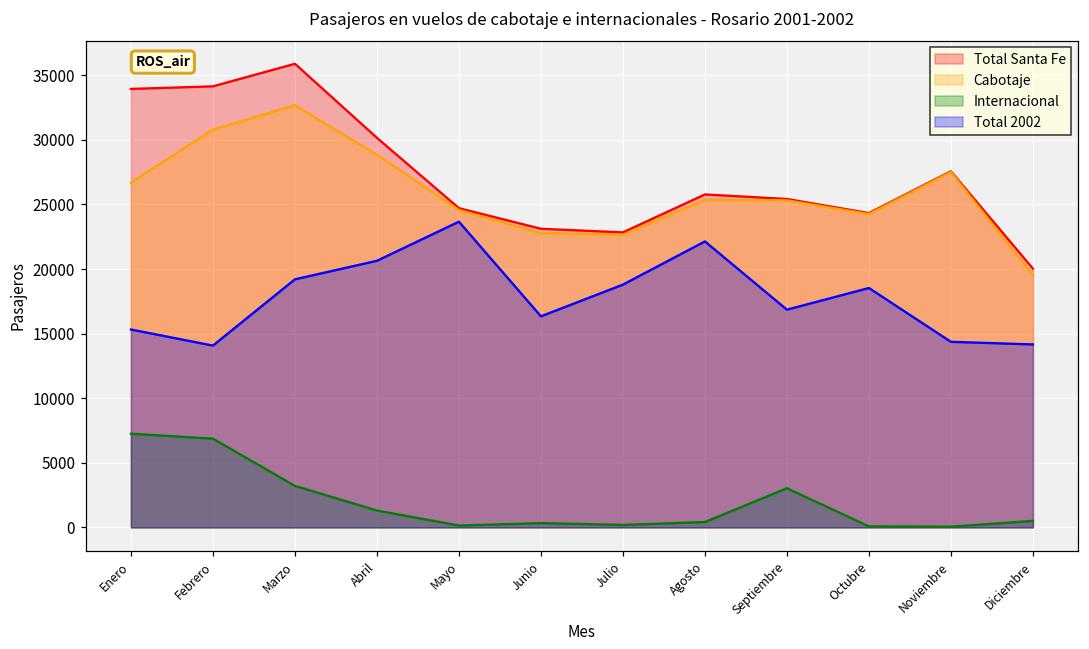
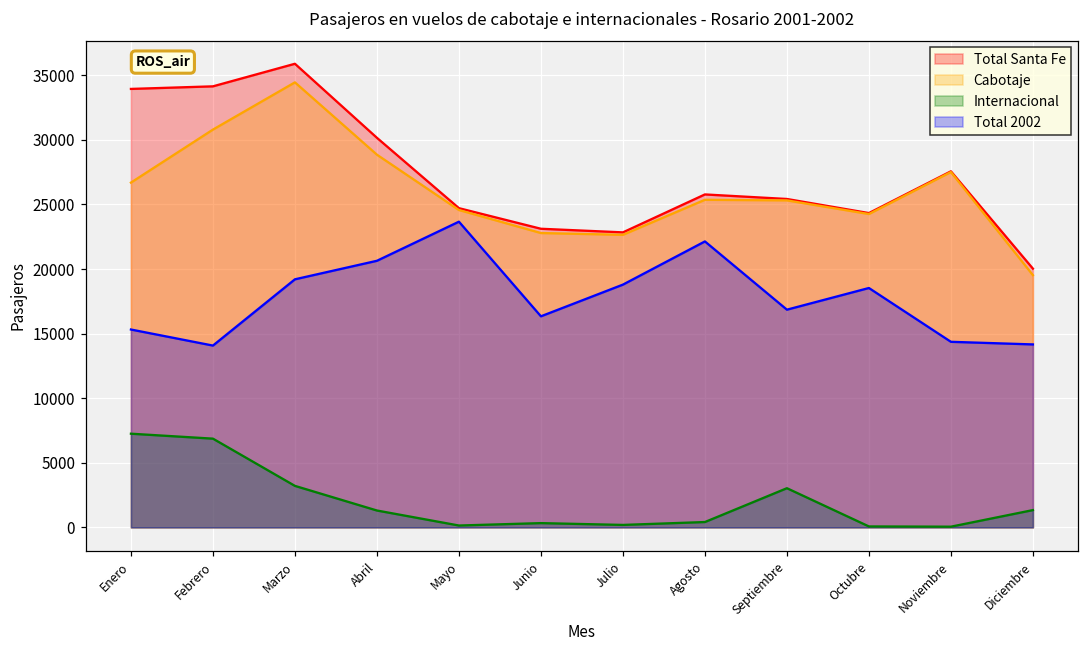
Cabotaje, Marzo: 32700 -> 34500
Internacional, Diciembre: 500 -> 1300
